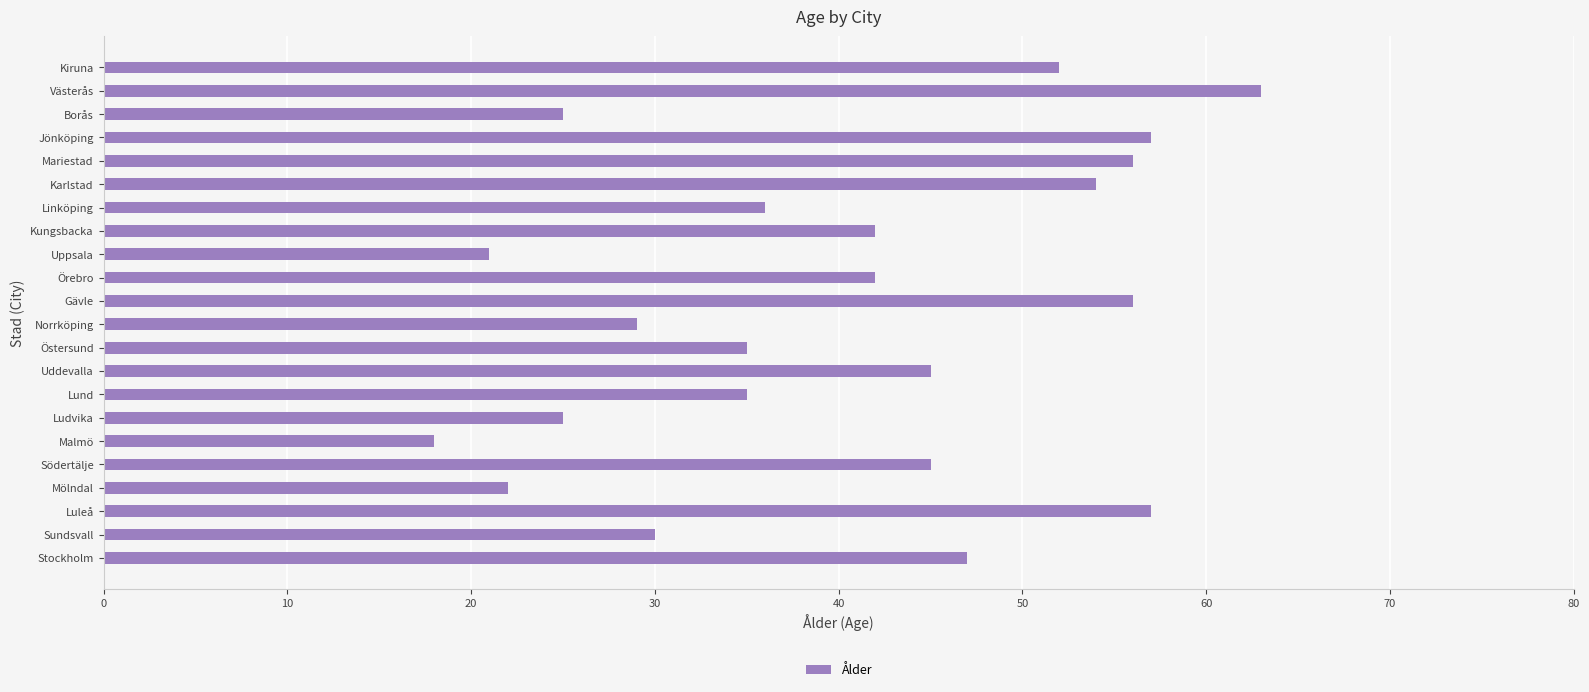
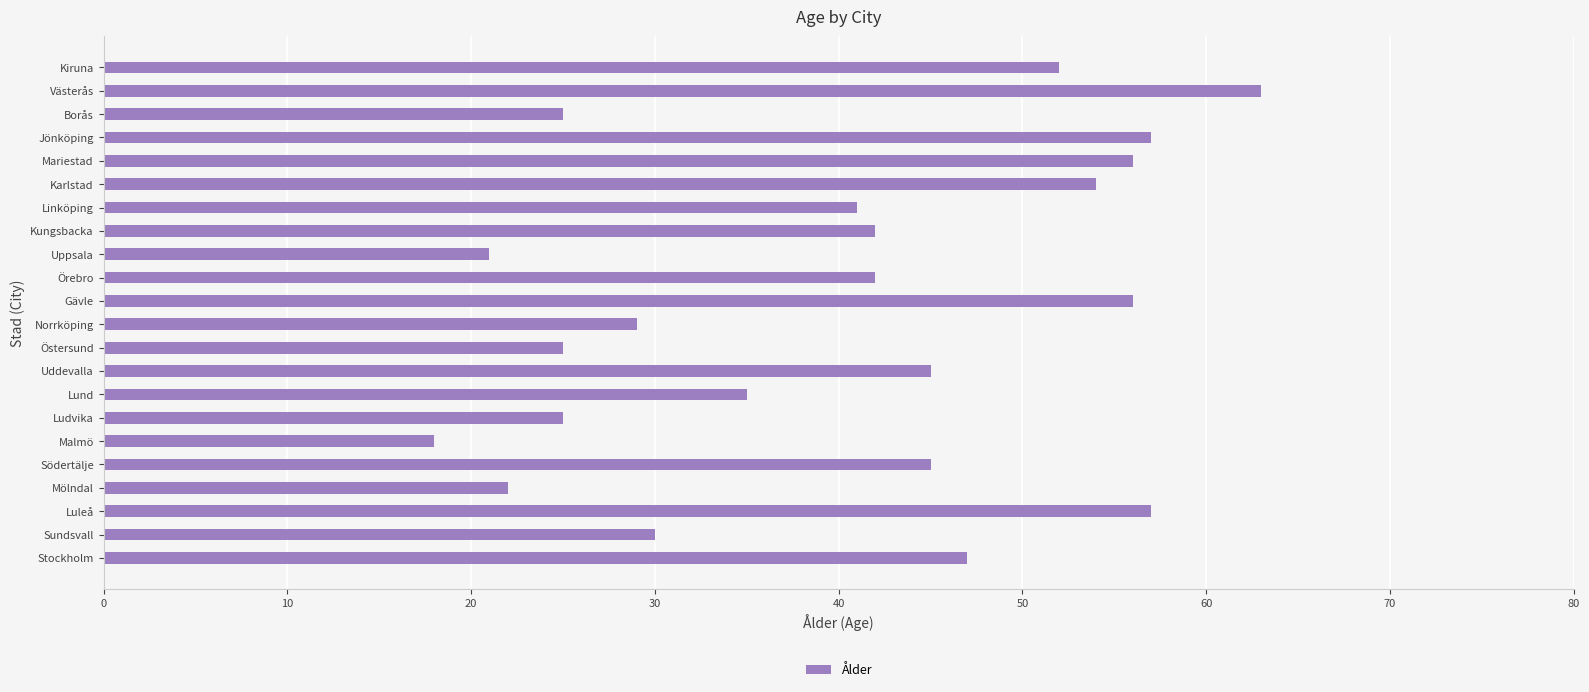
Linköping: 36 -> 41
Östersund: 35 -> 25
